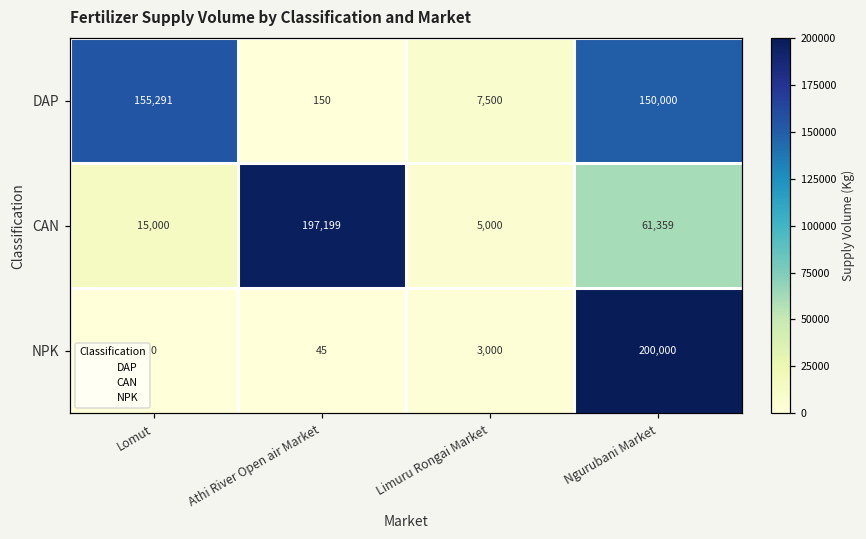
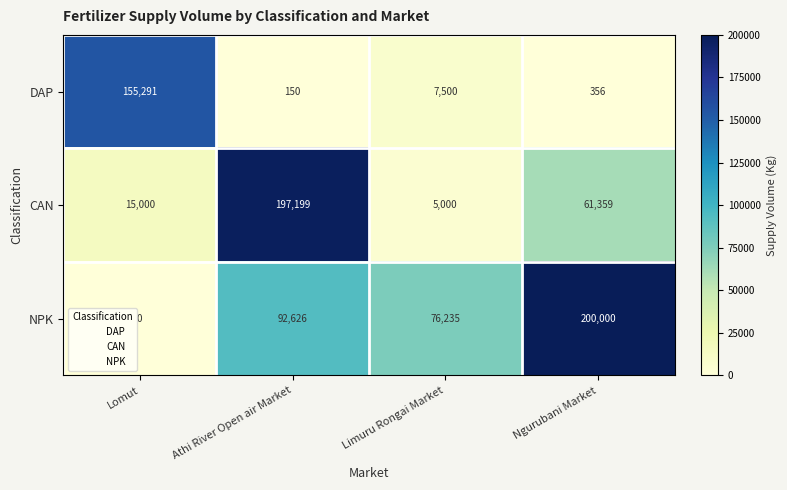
DAP, Ngurubani Market: 150,000 -> 356
NPK, Athi River Open air Market: 45 -> 92,626
NPK, Limuru Rongai Market: 3,000 -> 76,235
